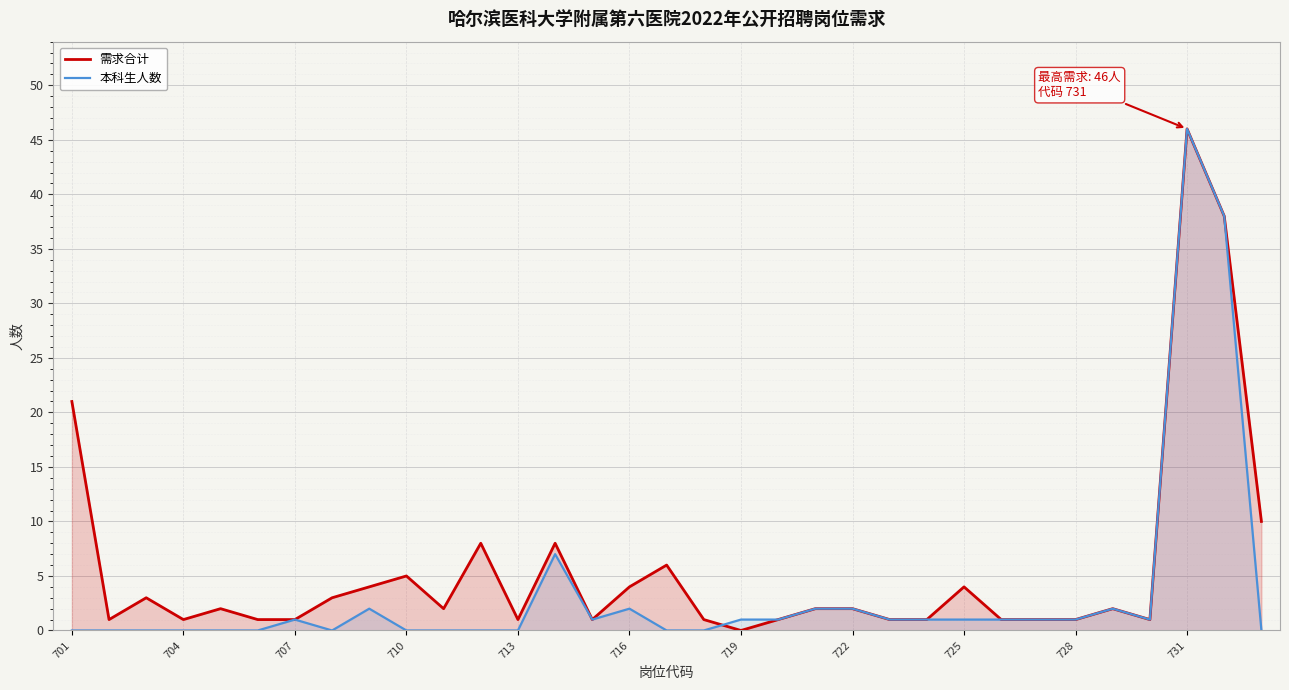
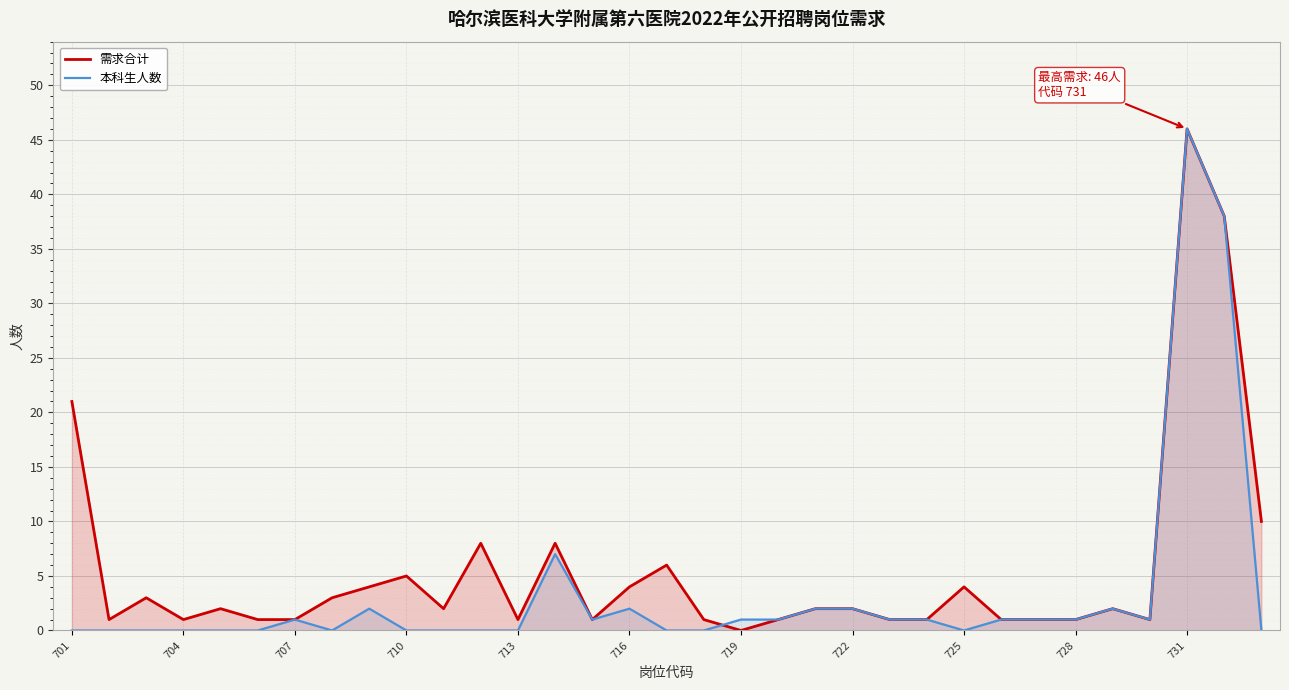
本科生人数, 725: 1 -> 0
